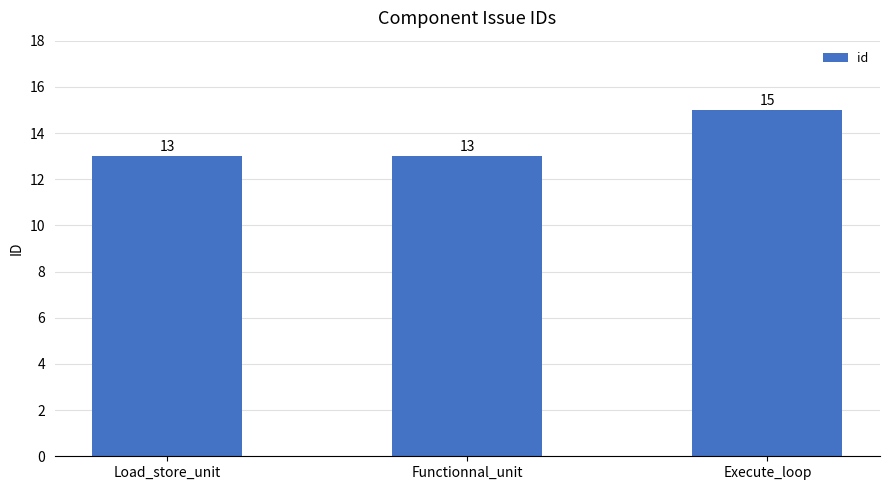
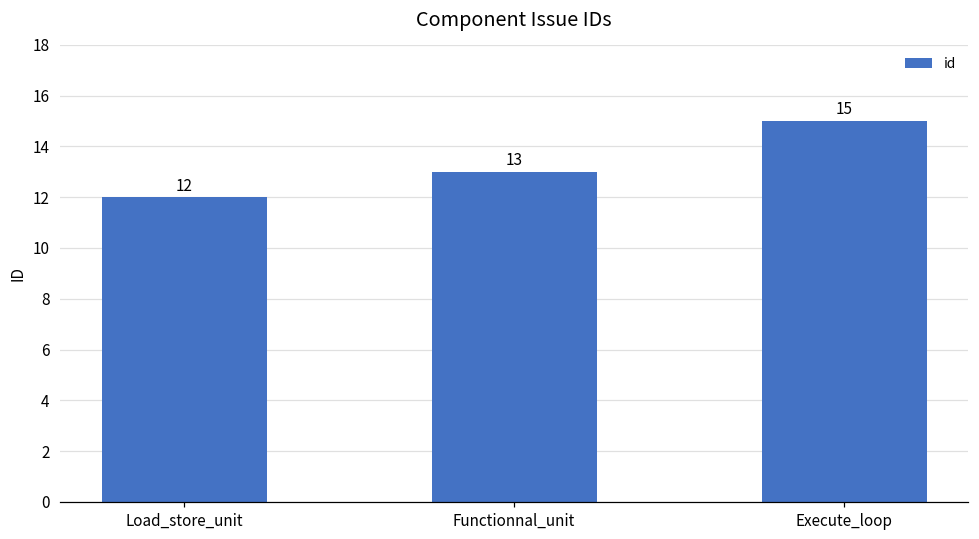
Load_store_unit: 13 -> 12
